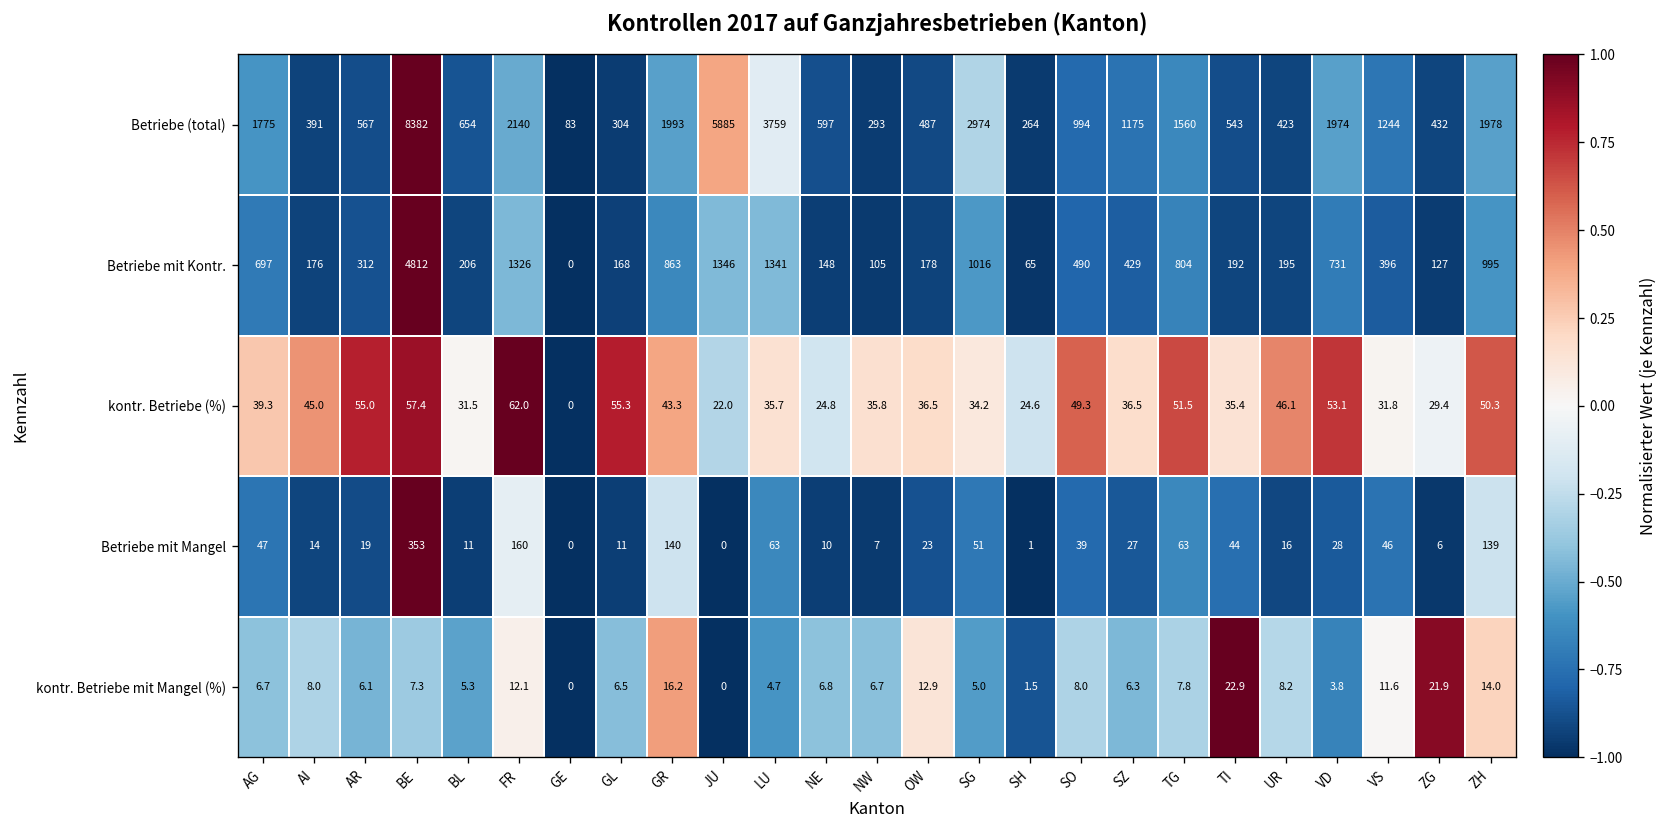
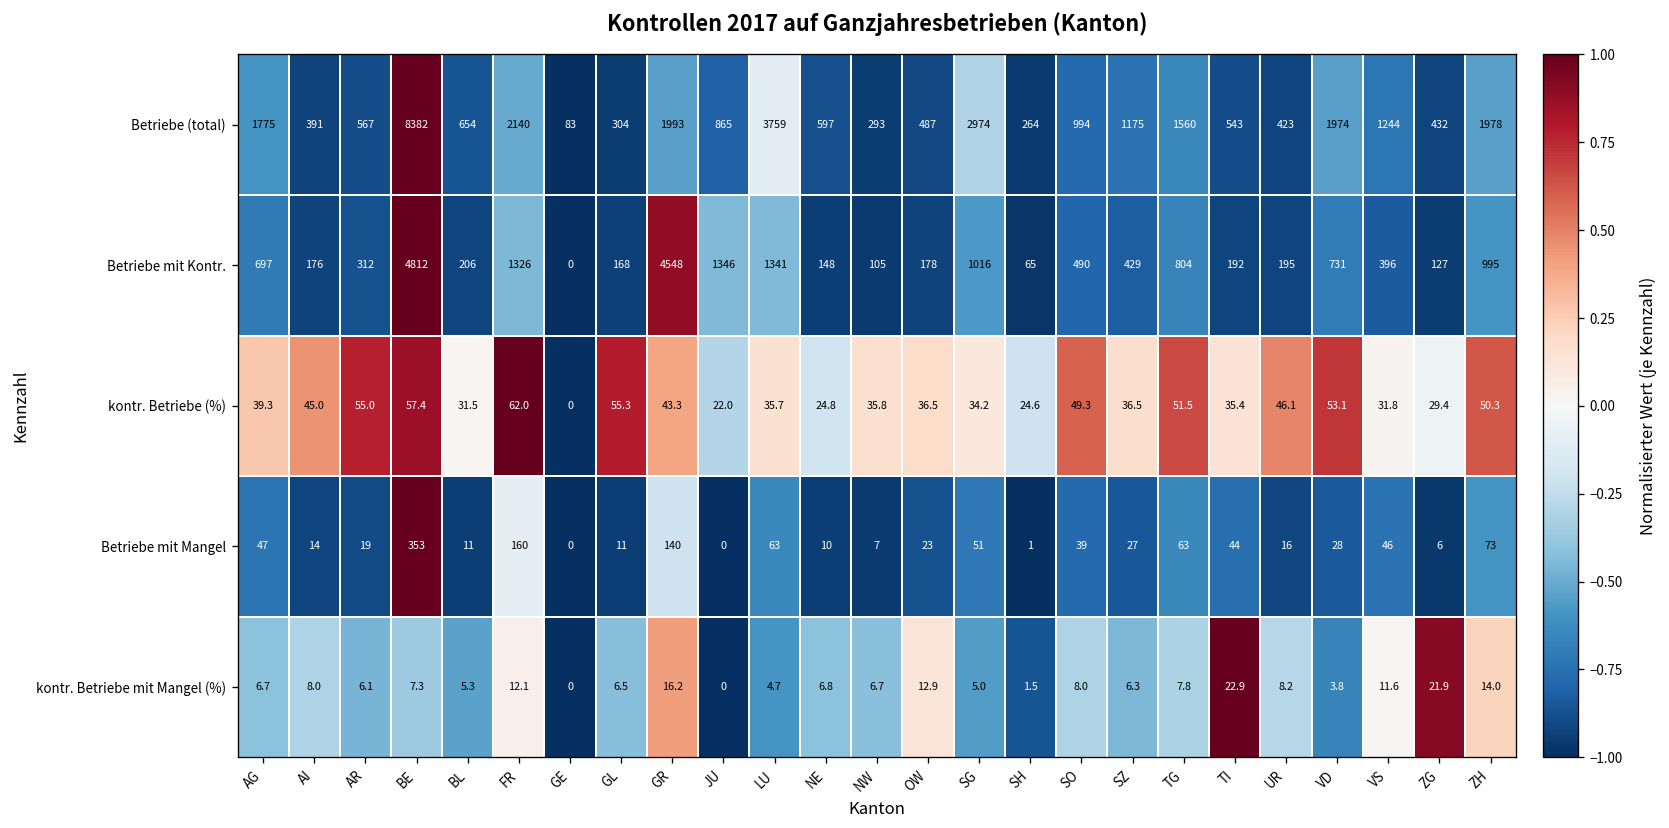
Betriebe (total), JU: 5885 -> 865
Betriebe mit Kontr., GR: 863 -> 4548
Betriebe mit Mangel, ZH: 139 -> 73
